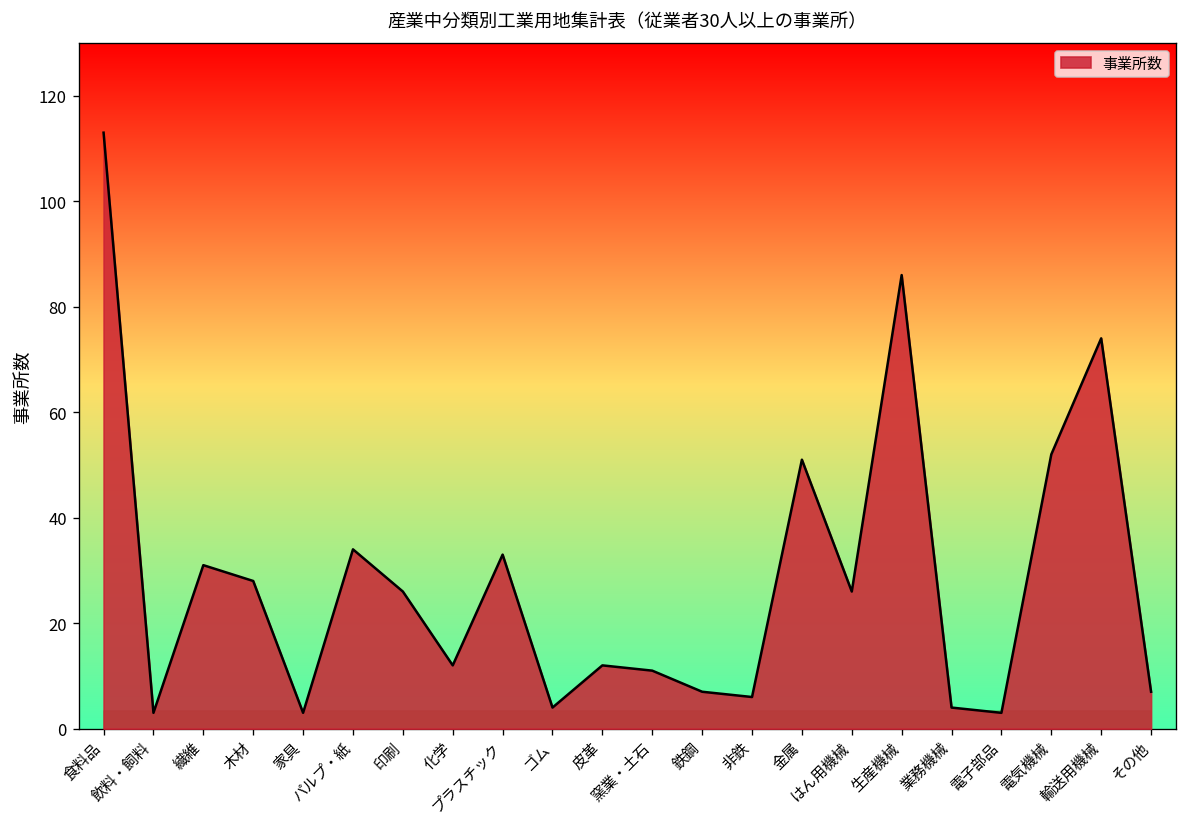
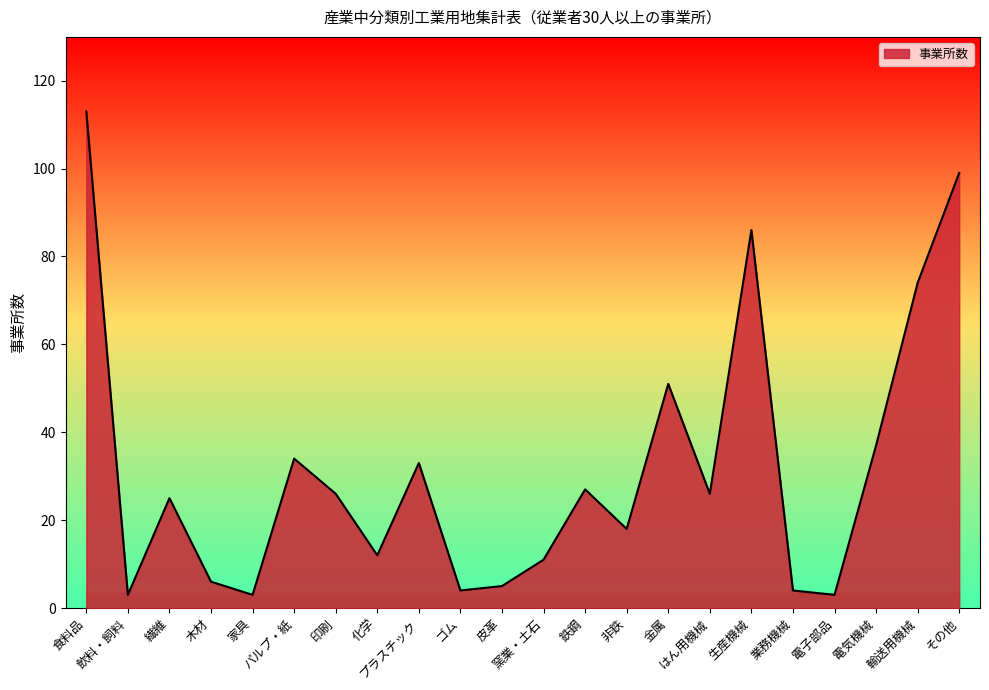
事業所数, 繊維: 31 -> 25
事業所数, 木材: 28 -> 6
事業所数, 皮革: 12 -> 5
事業所数, 鉄鋼: 7 -> 27
事業所数, 非鉄: 6 -> 18
事業所数, 電気機械: 52 -> 37
事業所数, その他: 7 -> 99
